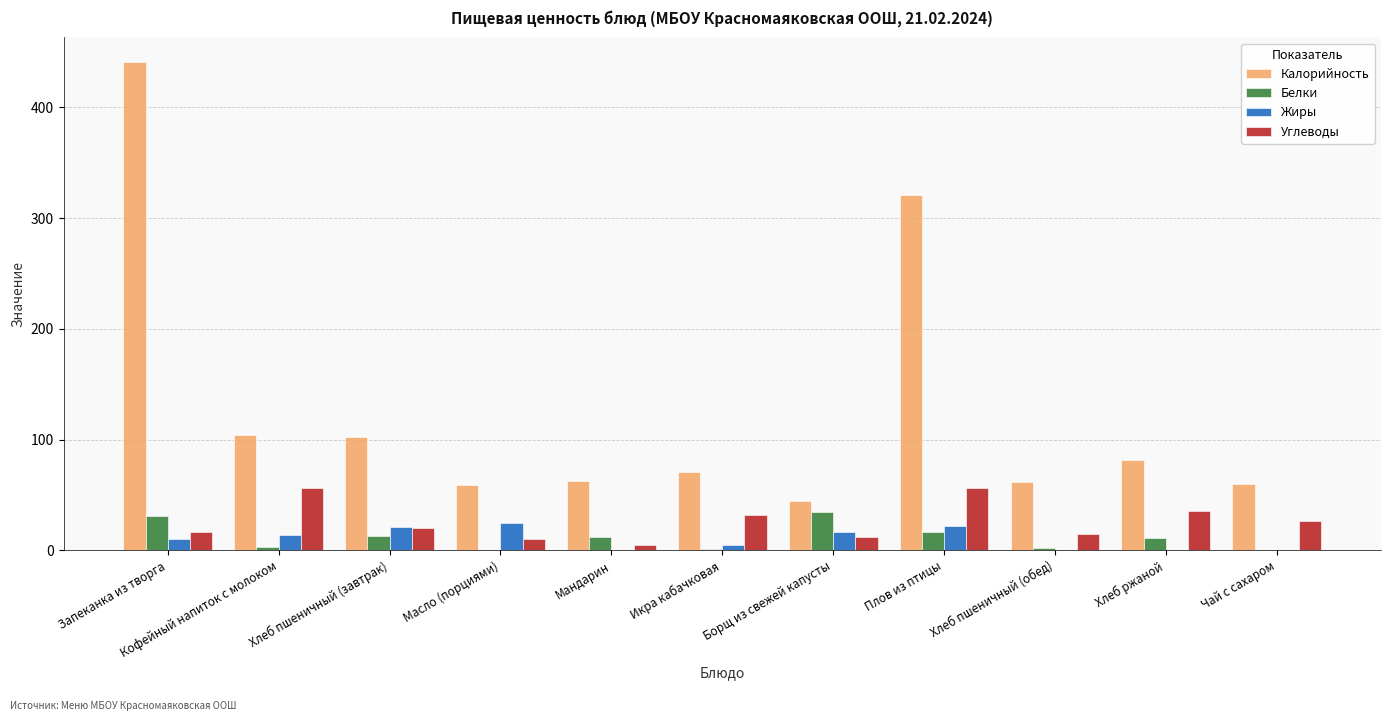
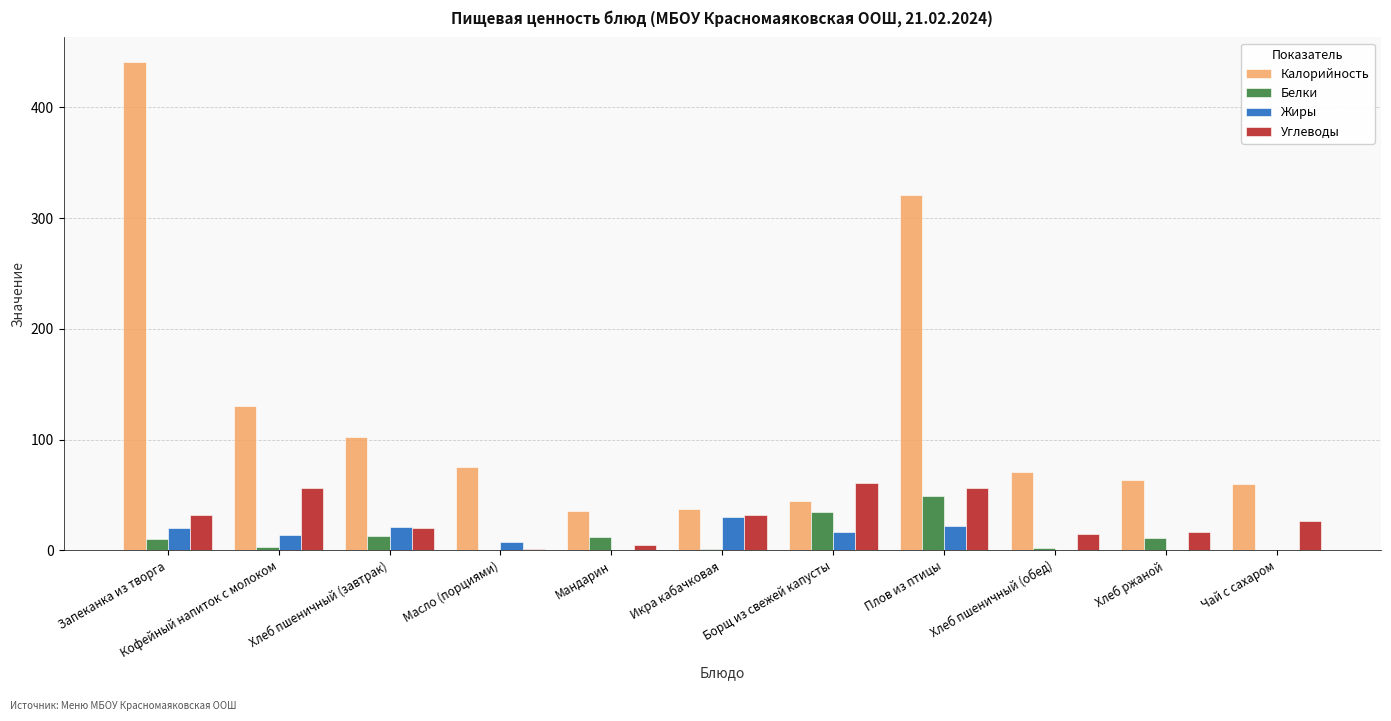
Белки, Запеканка из творга: 31 -> 10
Жиры, Запеканка из творга: 10 -> 20
Углеводы, Запеканка из творга: 17 -> 32
Калорийность, Кофейный напиток с молоком: 104 -> 130
Калорийность, Масло (порциями): 59 -> 75
Жиры, Масло (порциями): 25 -> 8
Углеводы, Масло (порциями): 10 -> 1
Калорийность, Мандарин: 63 -> 36
Калорийность, Икра кабачковая: 71 -> 37
Жиры, Икра кабачковая: 5 -> 30
Углеводы, Борщ из свежей капусты: 12 -> 61
Белки, Плов из птицы: 17 -> 49
Калорийность, Хлеб пшеничный (обед): 62 -> 71
Калорийность, Хлеб ржаной: 82 -> 64
Углеводы, Хлеб ржаной: 36 -> 17
